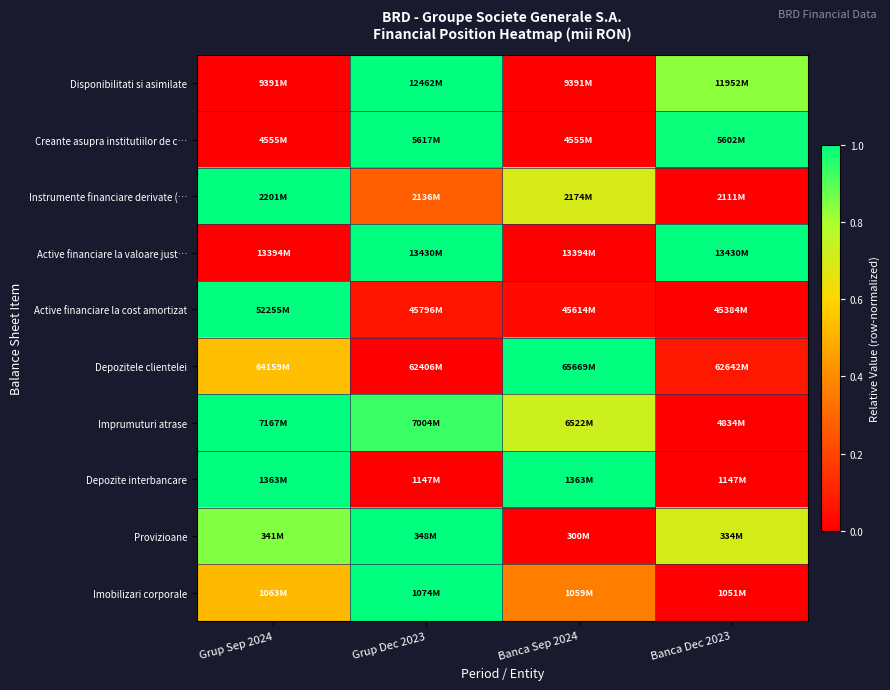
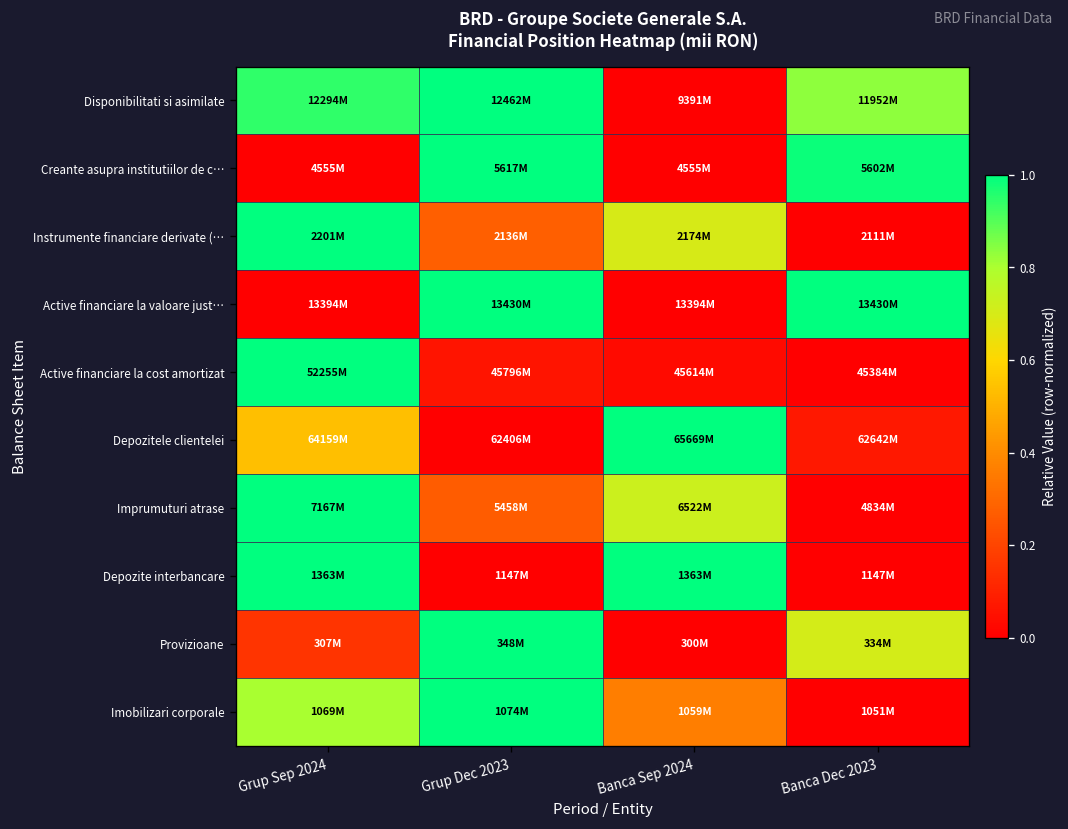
Disponibilitati si asimilate, Grup Sep 2024: 9391M -> 12294M
Imprumuturi atrase, Grup Dec 2023: 7004M -> 5458M
Provizioane, Grup Sep 2024: 341M -> 307M
Imobilizari corporale, Grup Sep 2024: 1063M -> 1069M
